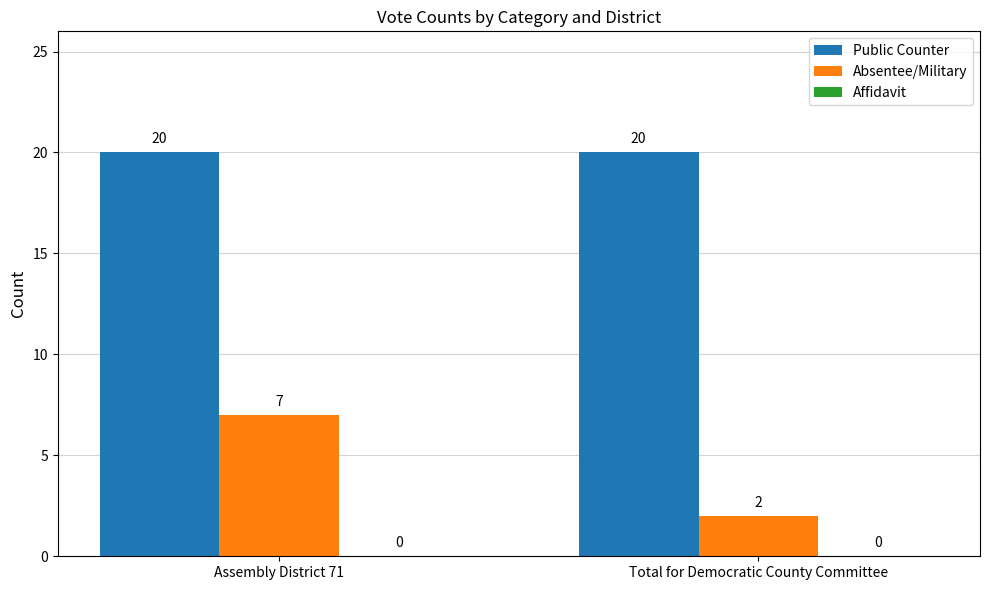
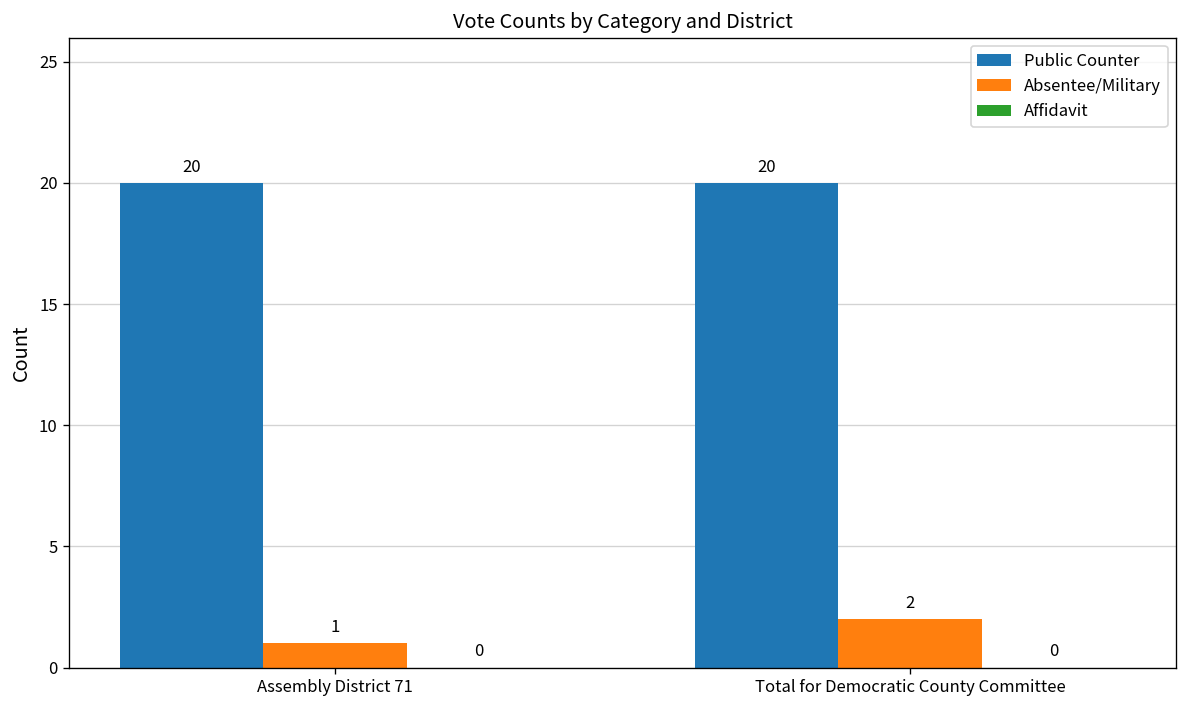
Absentee/Military, Assembly District 71: 7 -> 1
